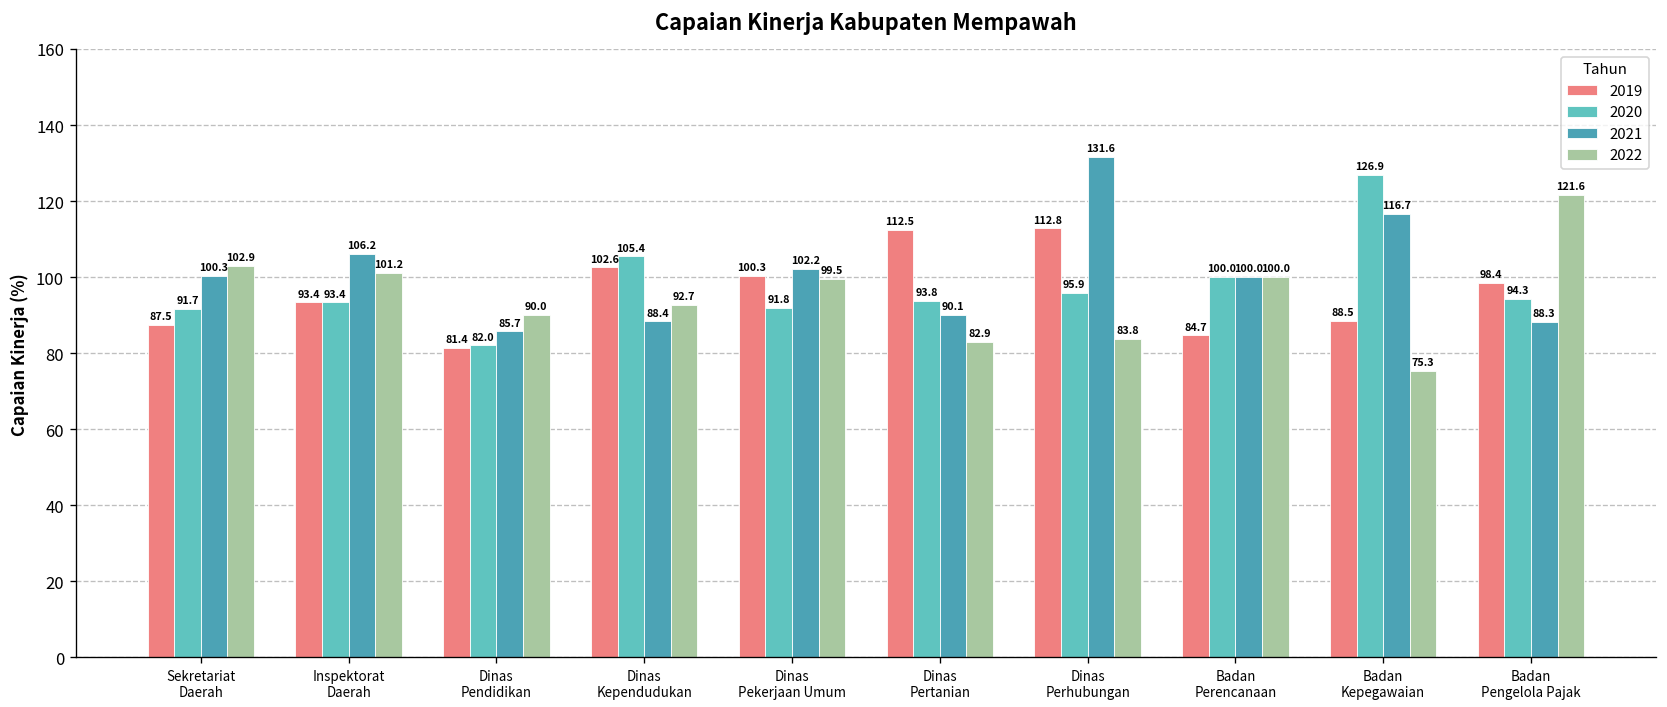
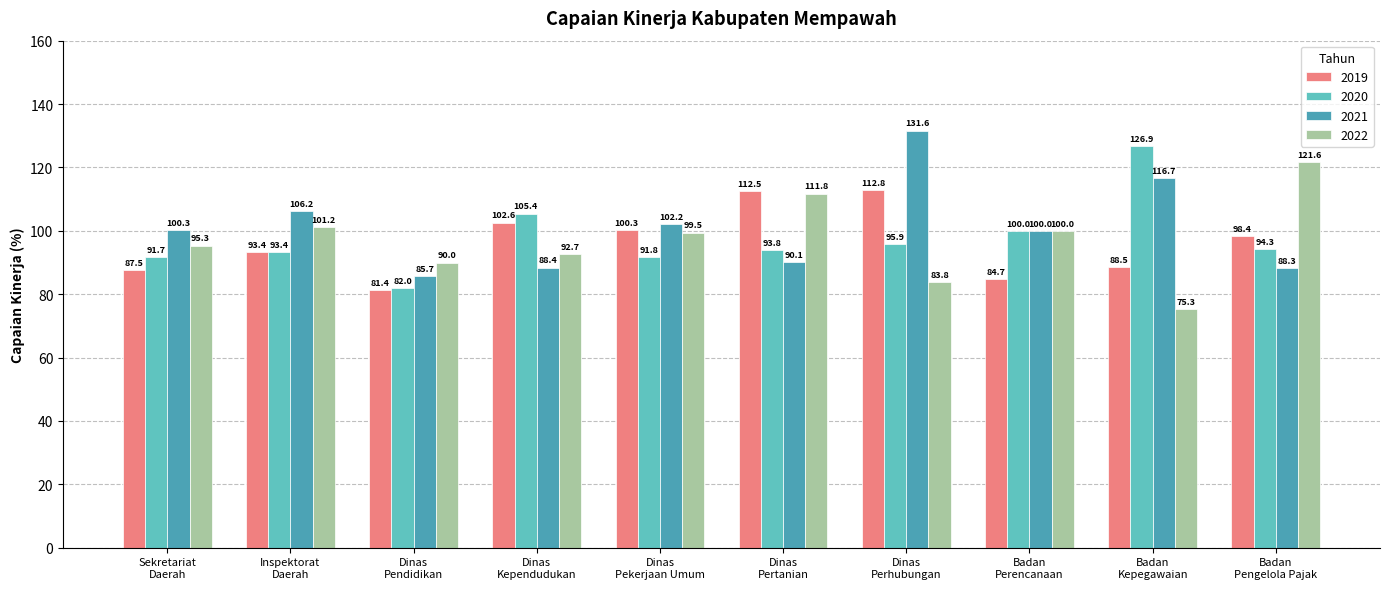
2022, Sekretariat Daerah: 102.9 -> 95.3
2022, Dinas Pertanian: 82.9 -> 111.8
